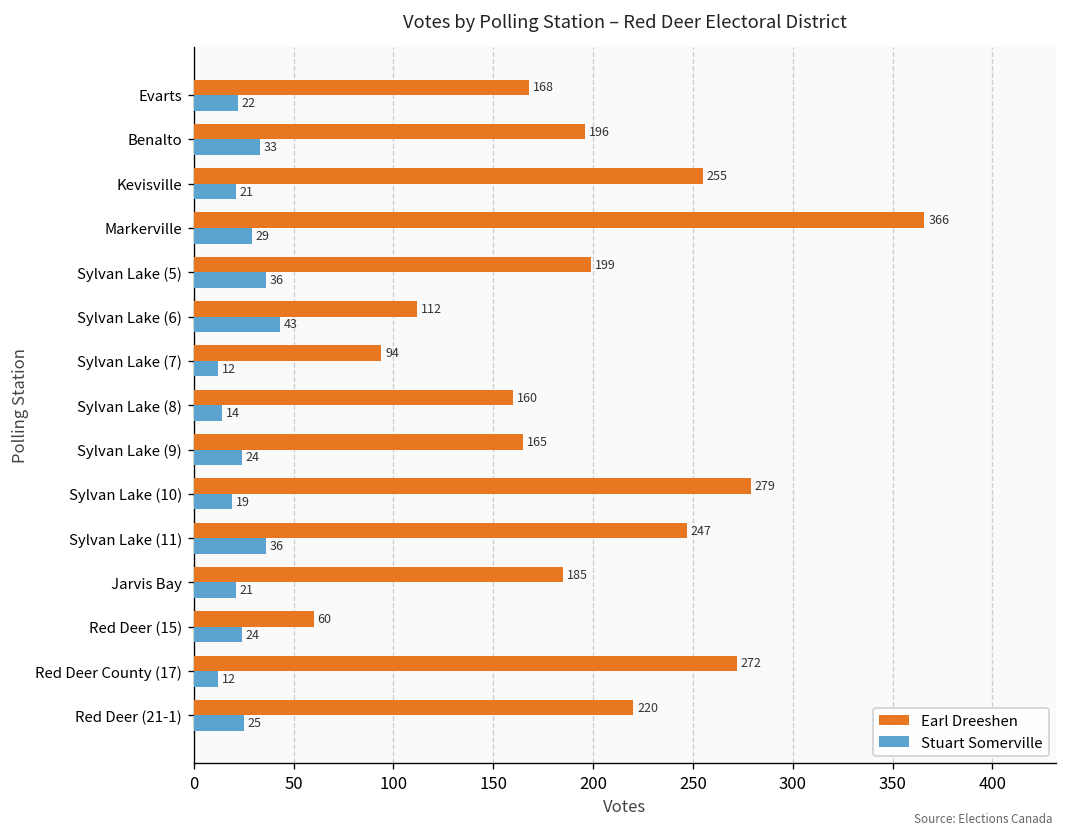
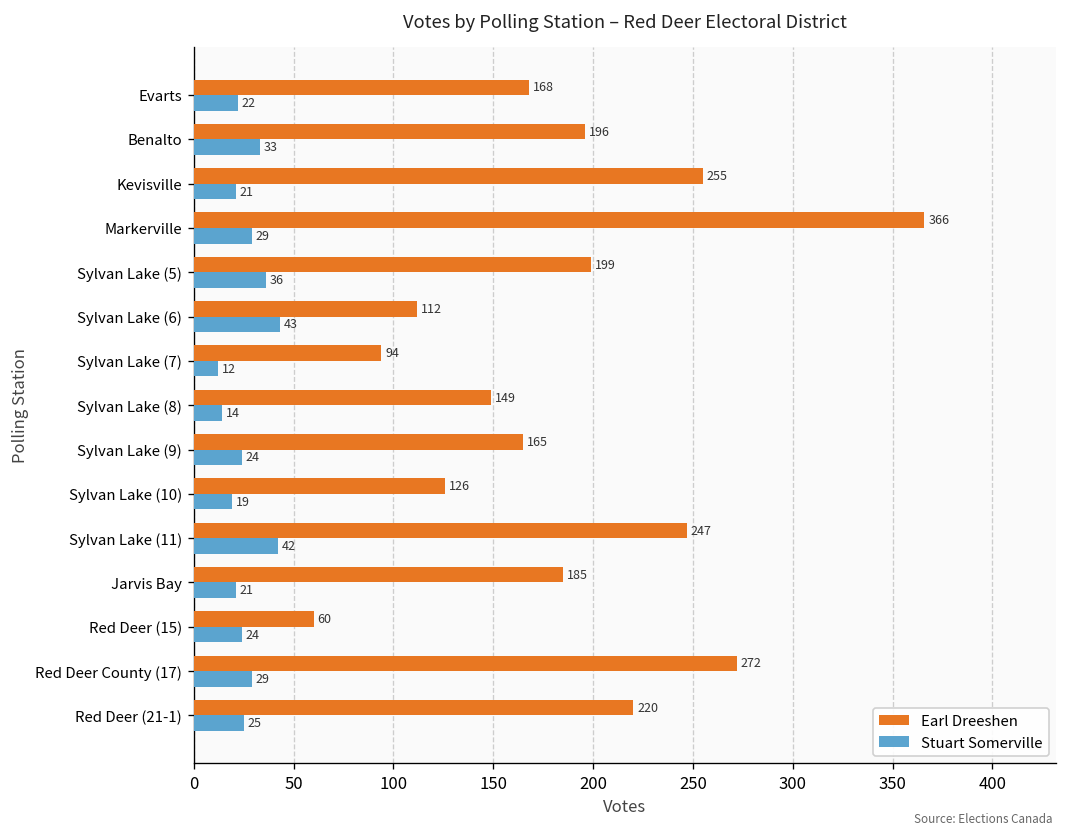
Earl Dreeshen, Sylvan Lake (8): 160 -> 149
Earl Dreeshen, Sylvan Lake (10): 279 -> 126
Stuart Somerville, Sylvan Lake (11): 36 -> 42
Stuart Somerville, Red Deer County (17): 12 -> 29
